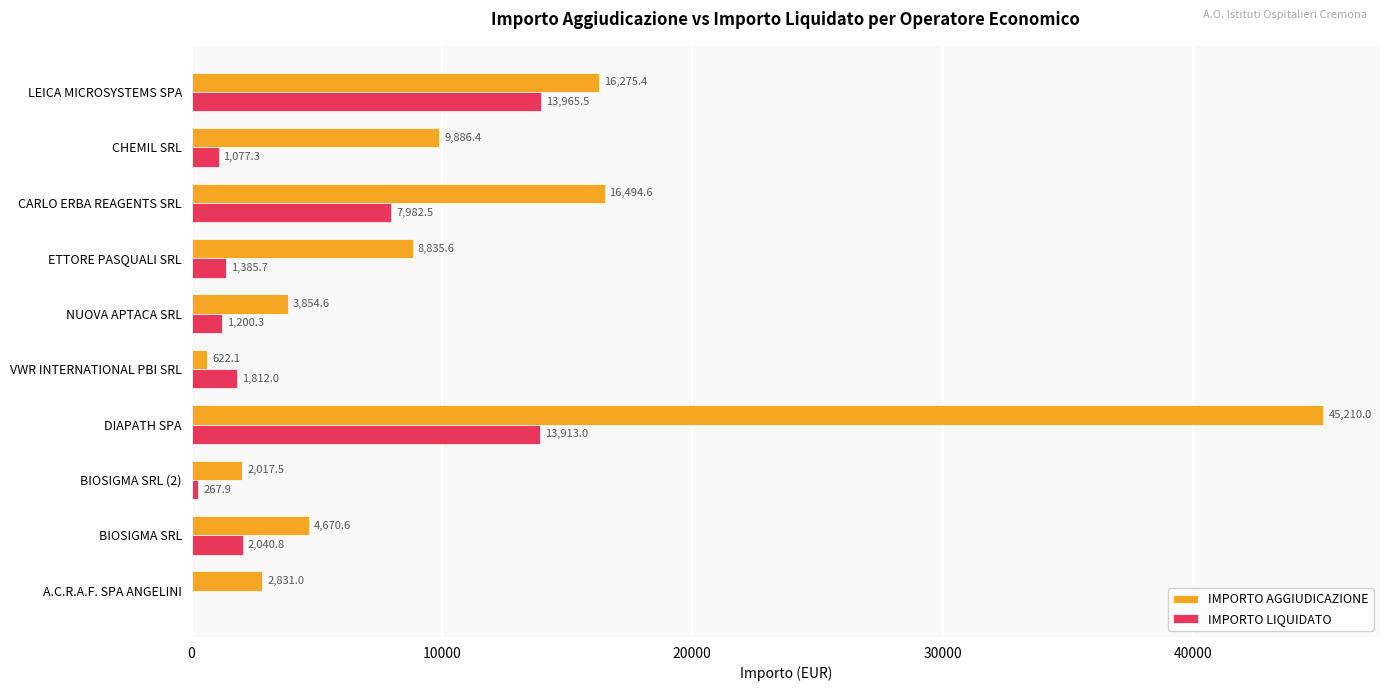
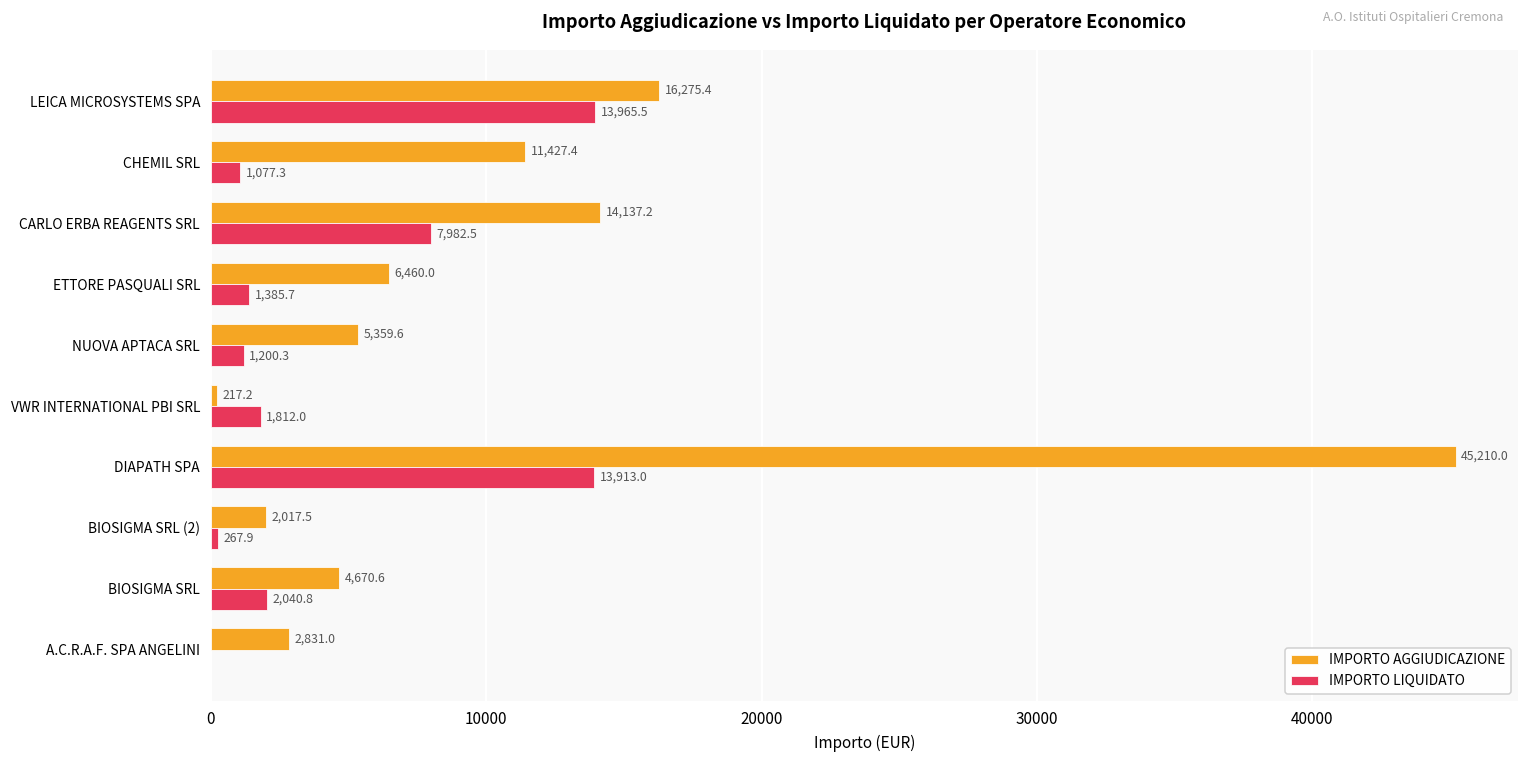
IMPORTO AGGIUDICAZIONE, CHEMIL SRL: 9,886.4 -> 11,427.4
IMPORTO AGGIUDICAZIONE, CARLO ERBA REAGENTS SRL: 16,494.6 -> 14,137.2
IMPORTO AGGIUDICAZIONE, ETTORE PASQUALI SRL: 8,835.6 -> 6,460.0
IMPORTO AGGIUDICAZIONE, NUOVA APTACA SRL: 3,854.6 -> 5,359.6
IMPORTO AGGIUDICAZIONE, VWR INTERNATIONAL PBI SRL: 622.1 -> 217.2
